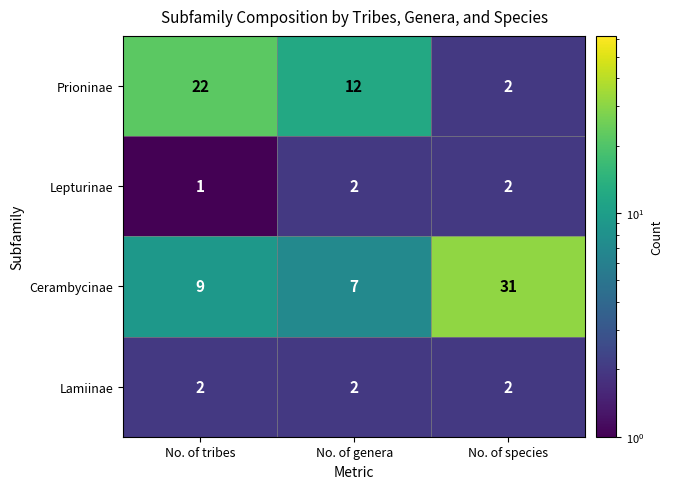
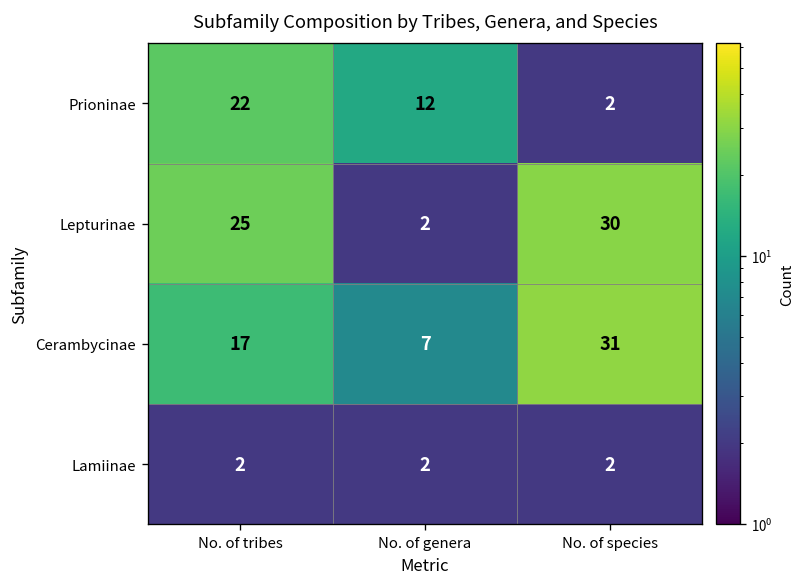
Lepturinae, No. of tribes: 1 -> 25
Lepturinae, No. of species: 2 -> 30
Cerambycinae, No. of tribes: 9 -> 17
